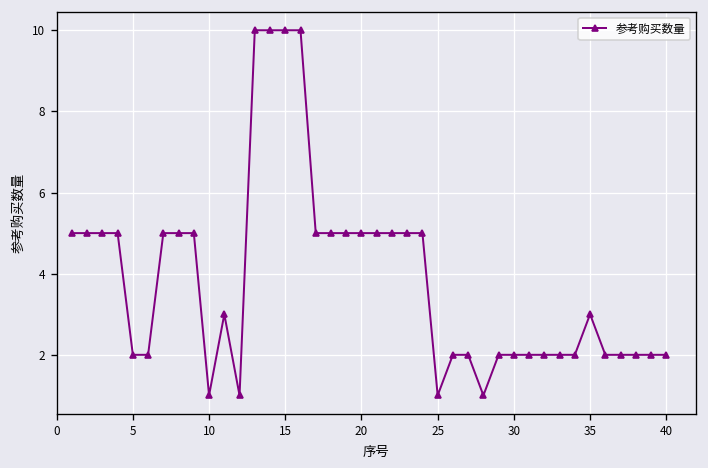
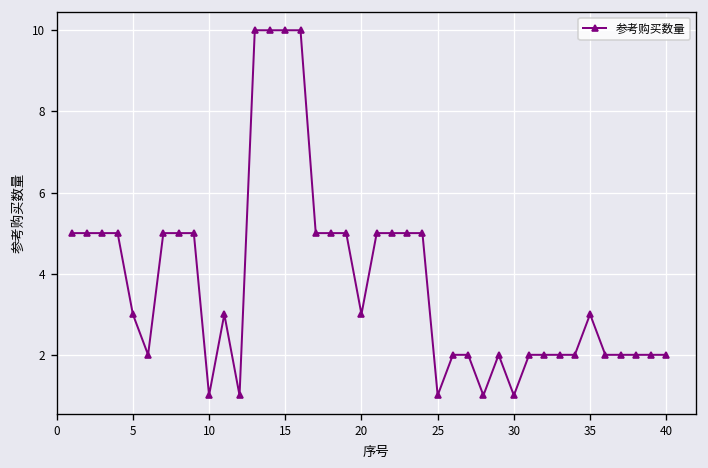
5: 2 -> 3
20: 5 -> 3
30: 2 -> 1
